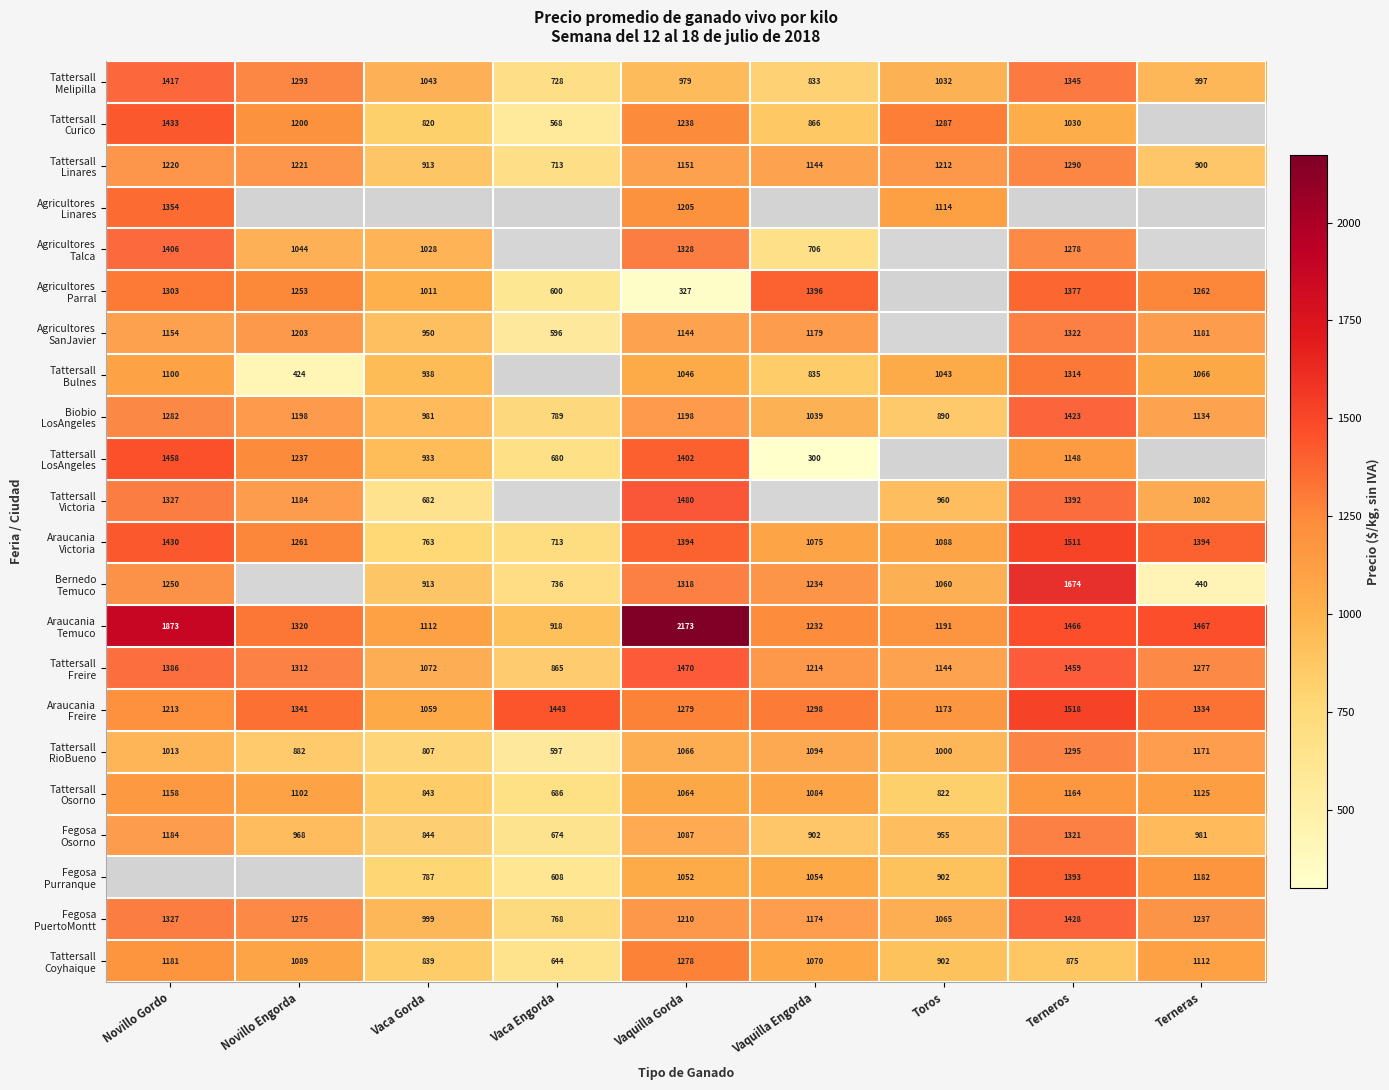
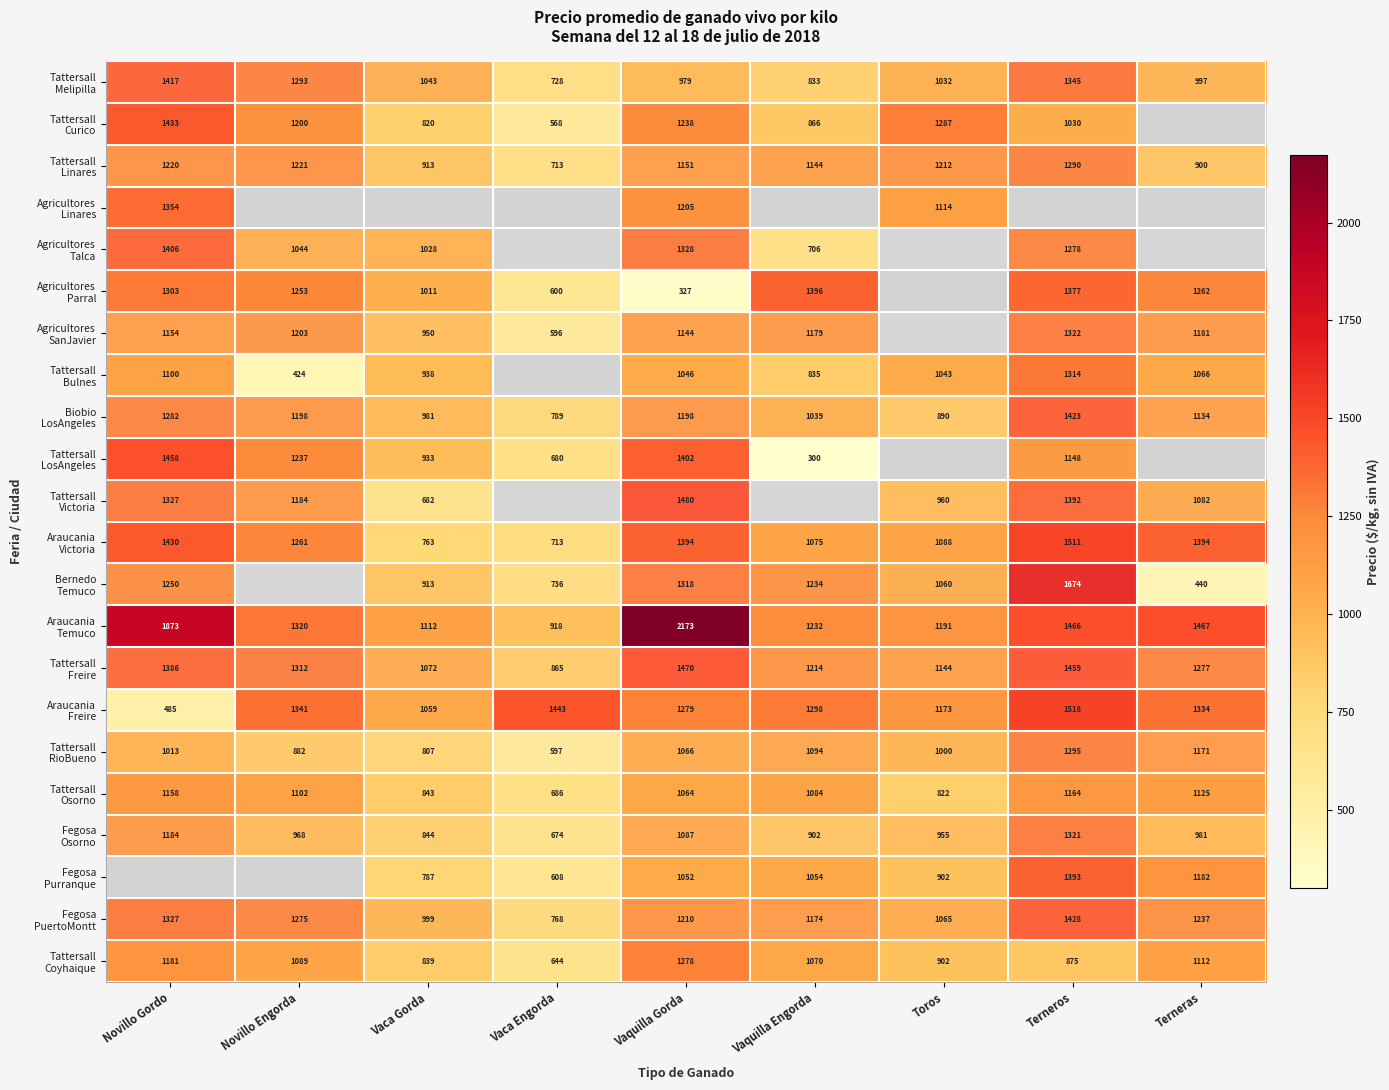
Araucania Freire, Novillo Gordo: 1213 -> 485
